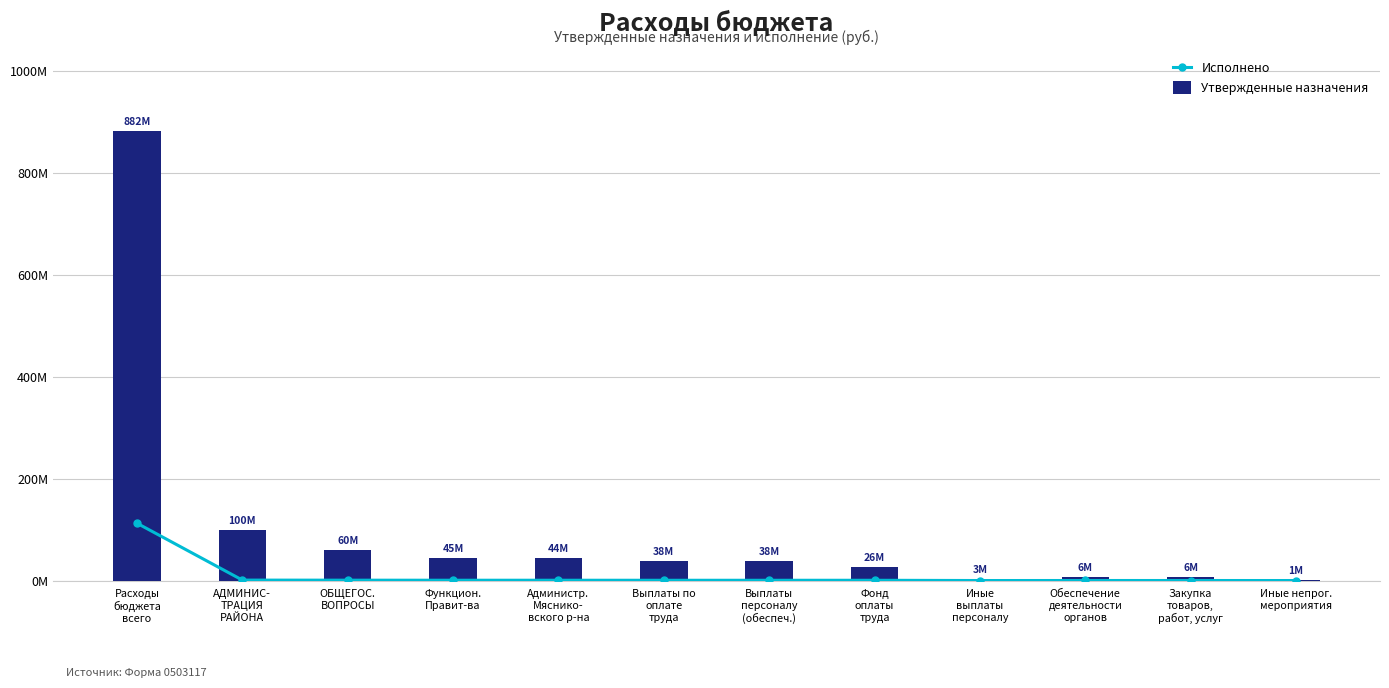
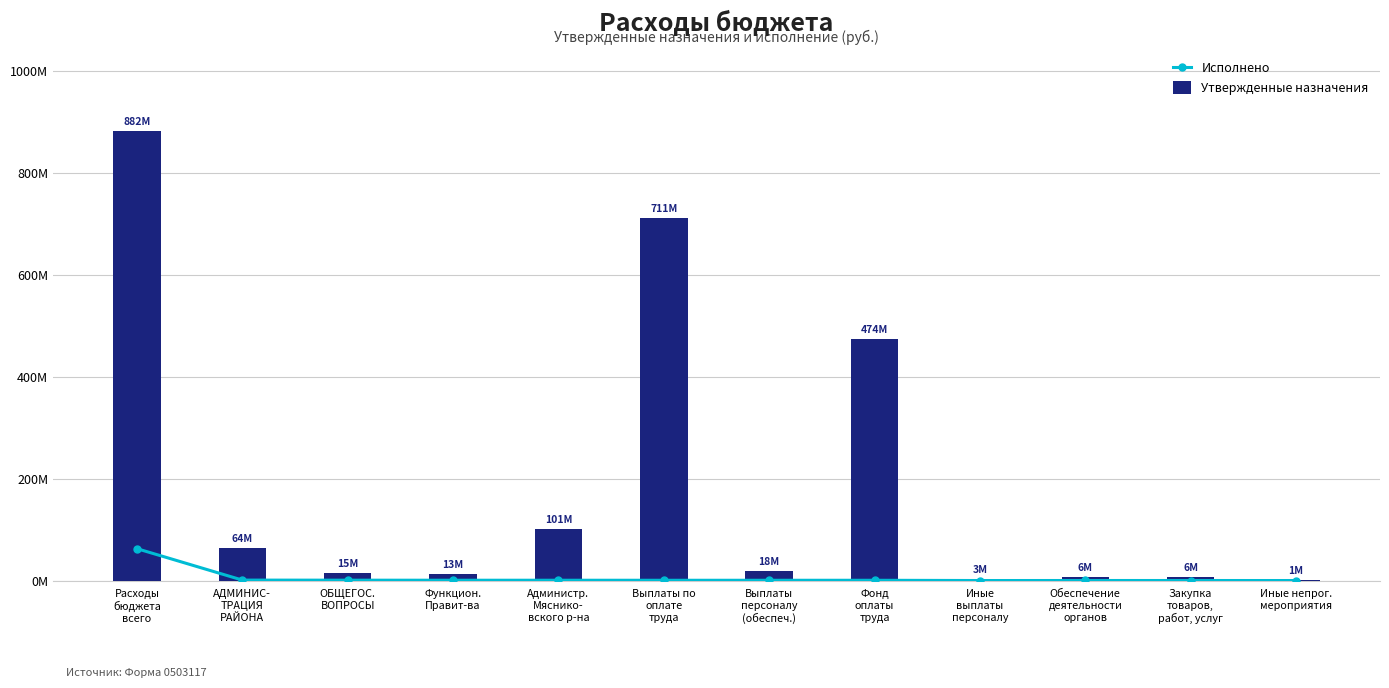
Исполнено, Расходы бюджета всего: 110000000 -> 60000000
Утвержденные назначения, АДМИНИС- ТРАЦИЯ РАЙОНА: 100M -> 64M
Утвержденные назначения, ОБЩЕГОС. ВОПРОСЫ: 60M -> 15M
Утвержденные назначения, Функцион. Правит-ва: 45M -> 13M
Утвержденные назначения, Администр. Мяснико- вского р-на: 44M -> 101M
Утвержденные назначения, Выплаты по оплате труда: 38M -> 711M
Утвержденные назначения, Выплаты персоналу (обеспеч.): 38M -> 18M
Утвержденные назначения, Фонд оплаты труда: 26M -> 474M
